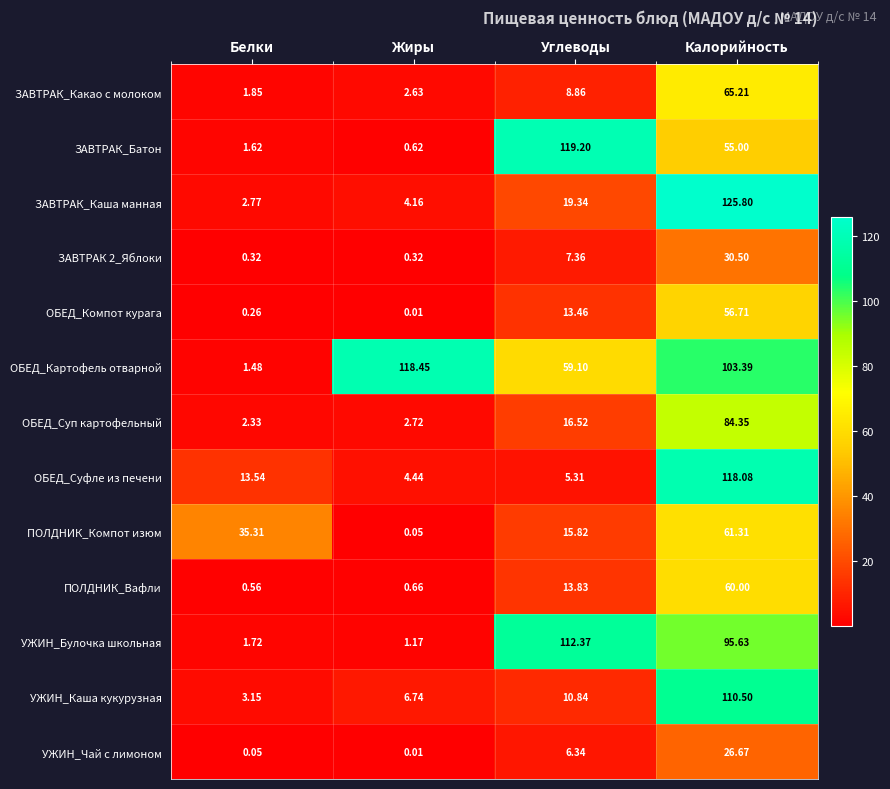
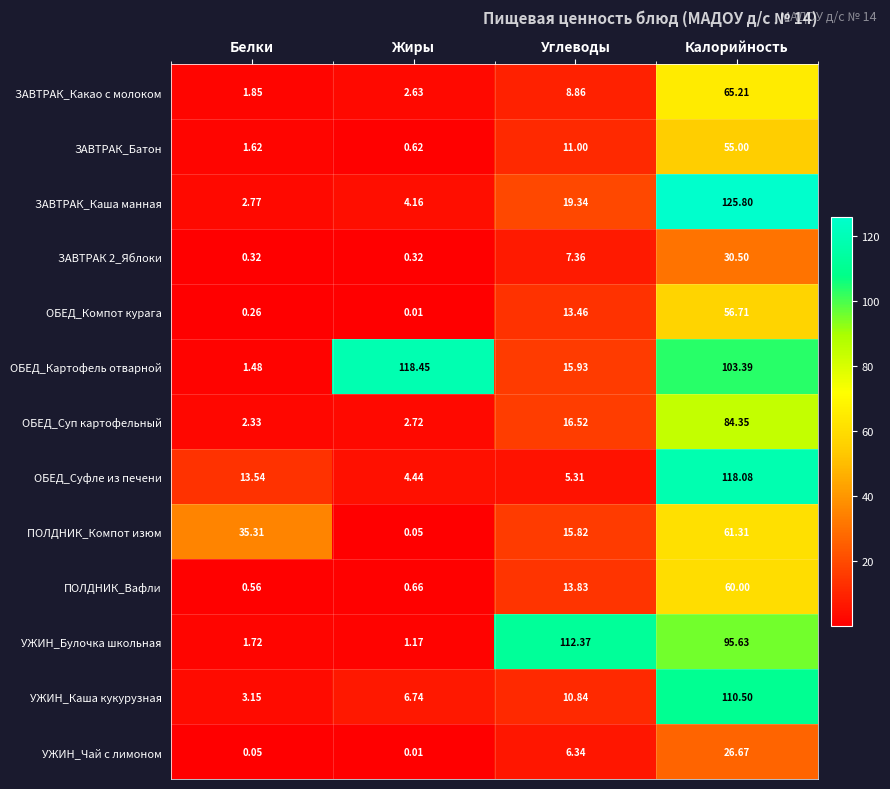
ЗАВТРАК_Батон, Углеводы: 119.20 -> 11.00
ОБЕД_Картофель отварной, Углеводы: 59.10 -> 15.93
